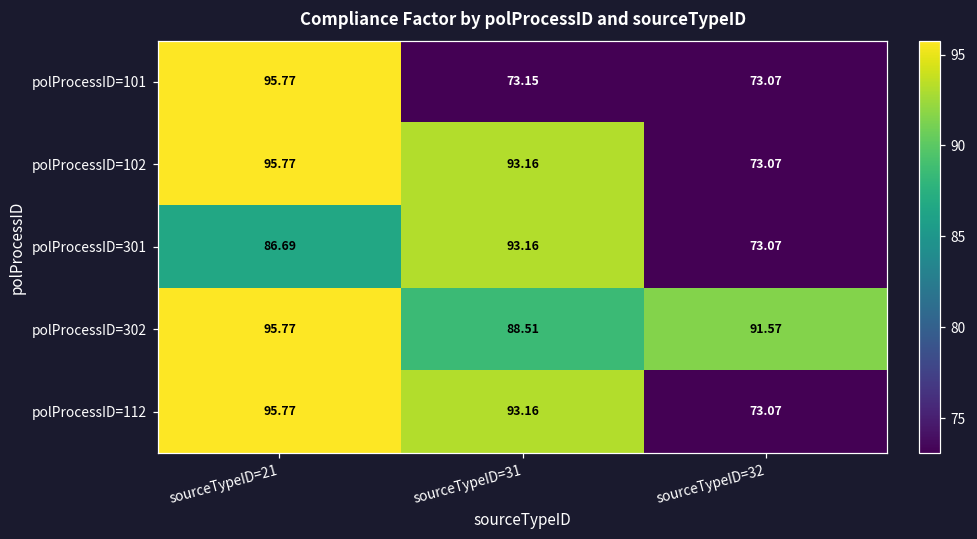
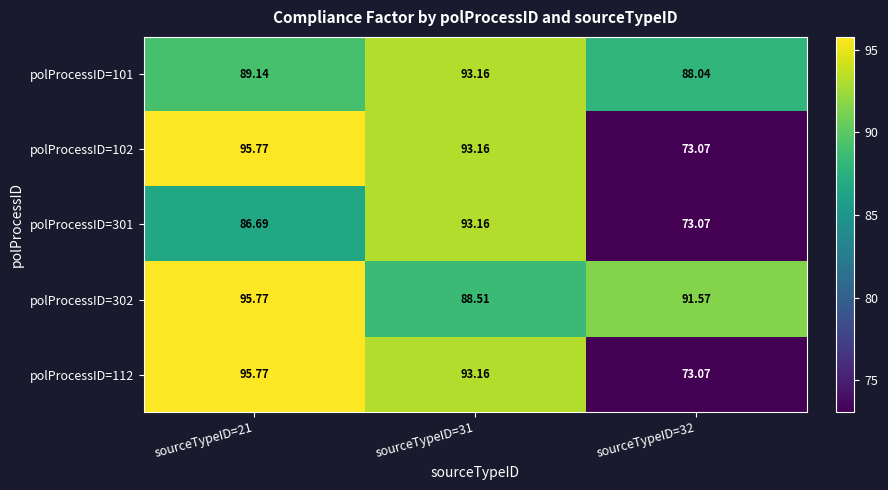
polProcessID=101, sourceTypeID=21: 95.77 -> 89.14
polProcessID=101, sourceTypeID=31: 73.15 -> 93.16
polProcessID=101, sourceTypeID=32: 73.07 -> 88.04
